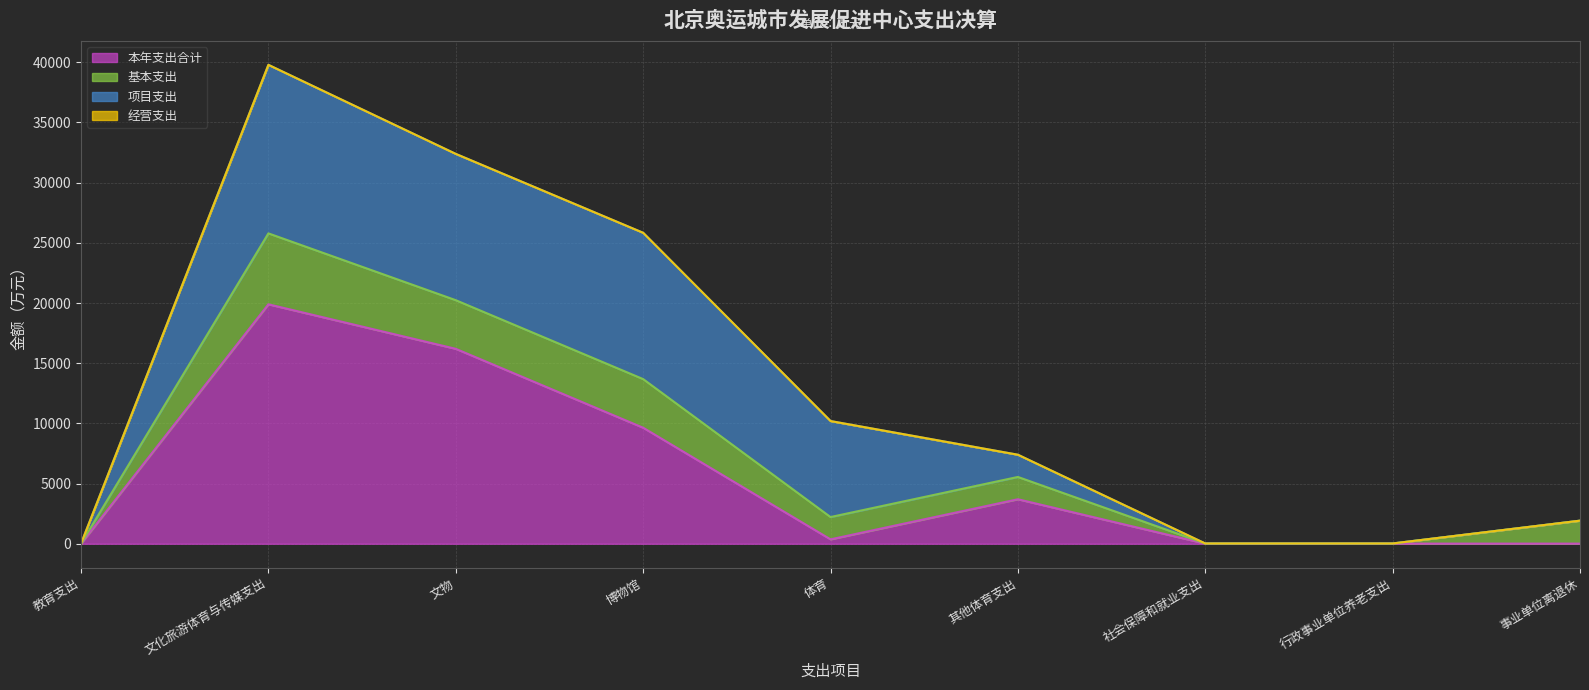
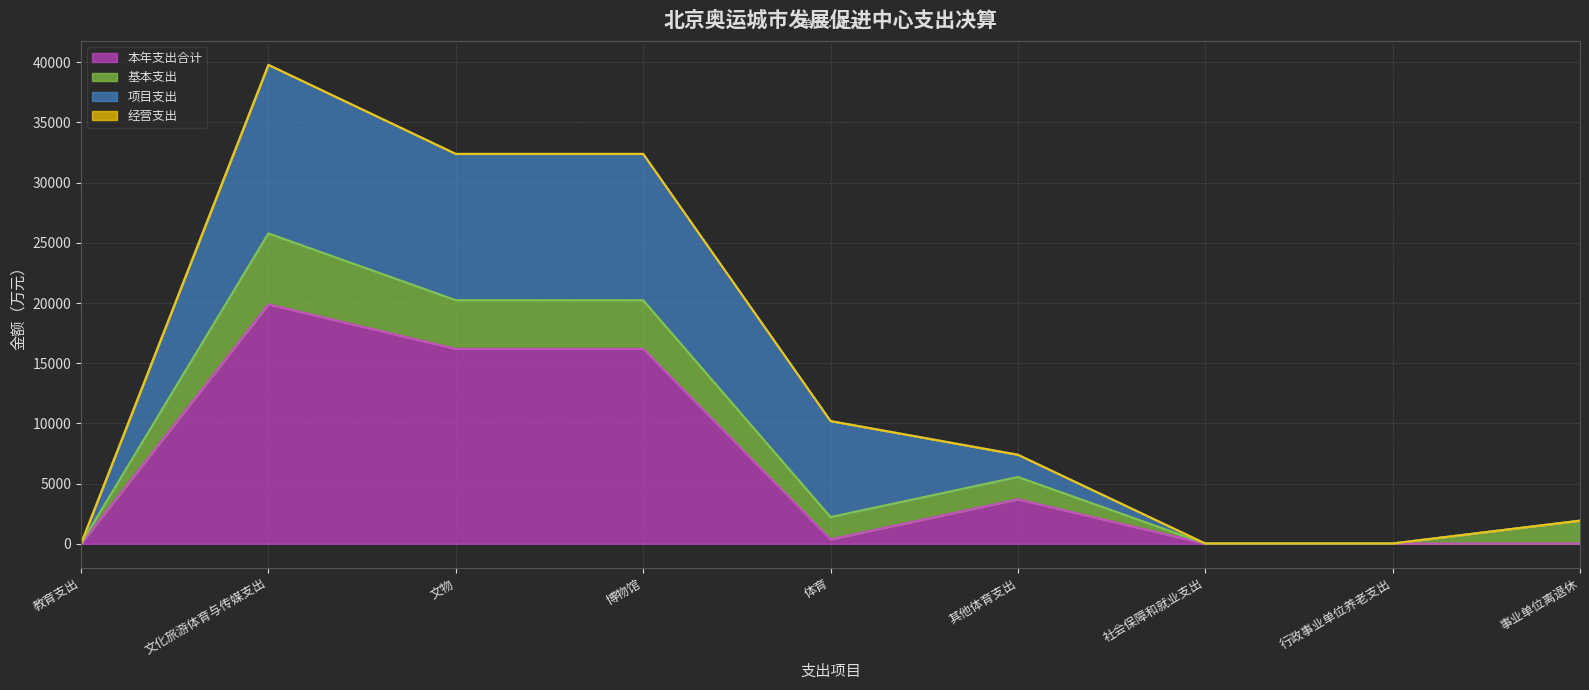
本年支出合计, 博物馆: 9600 -> 16200
